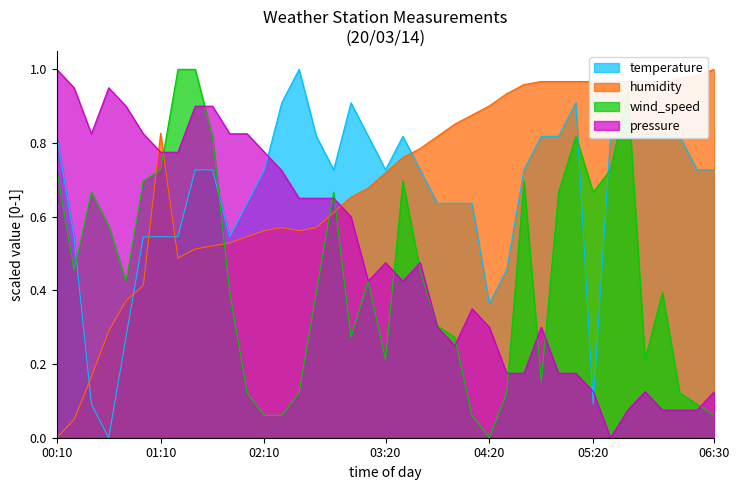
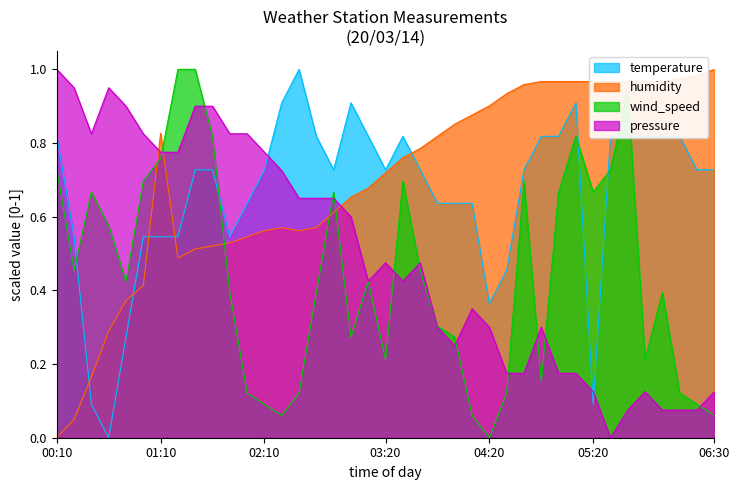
wind_speed, 01:10: 0.73 -> 0.76
wind_speed, 02:10: 0.06 -> 0.09
